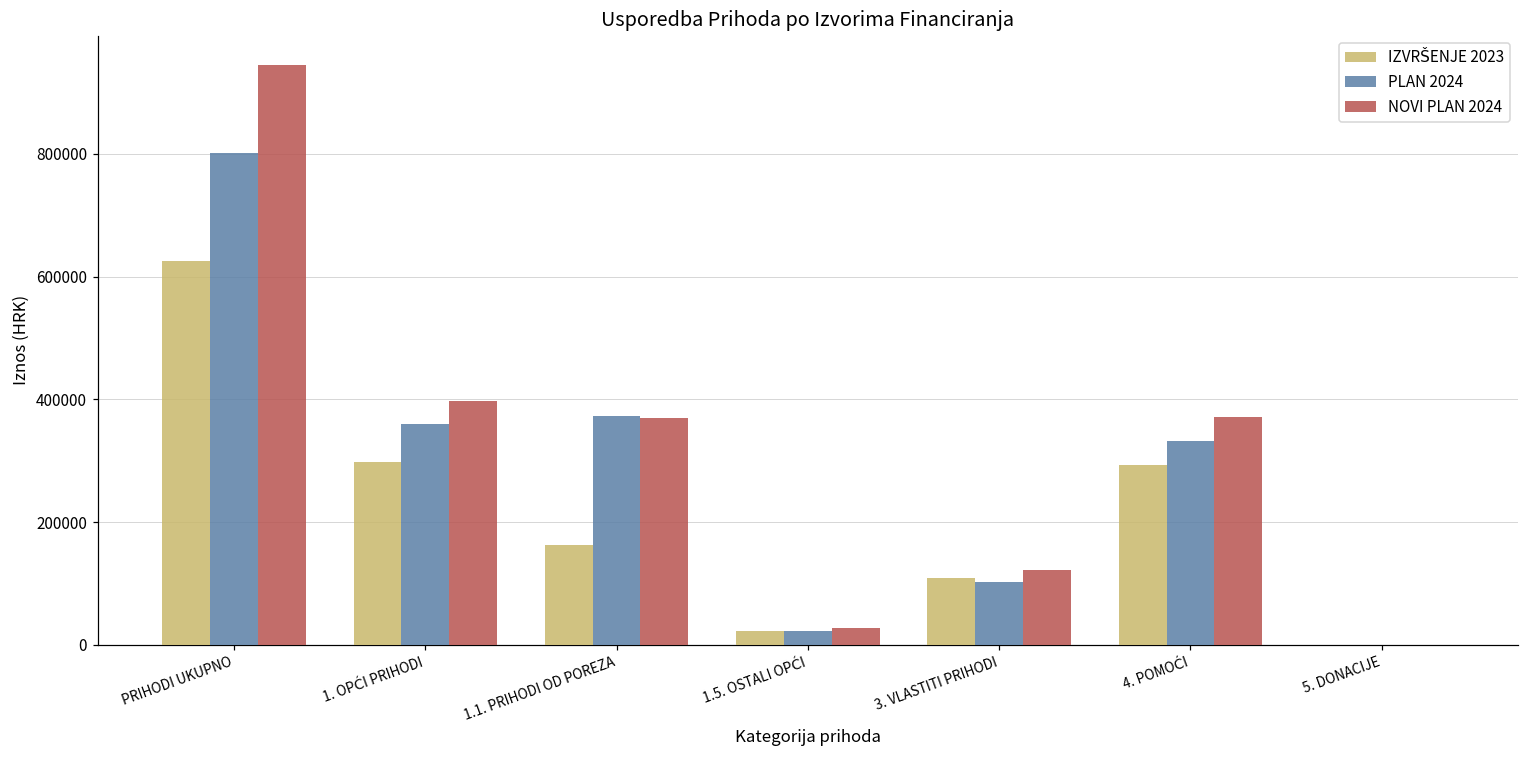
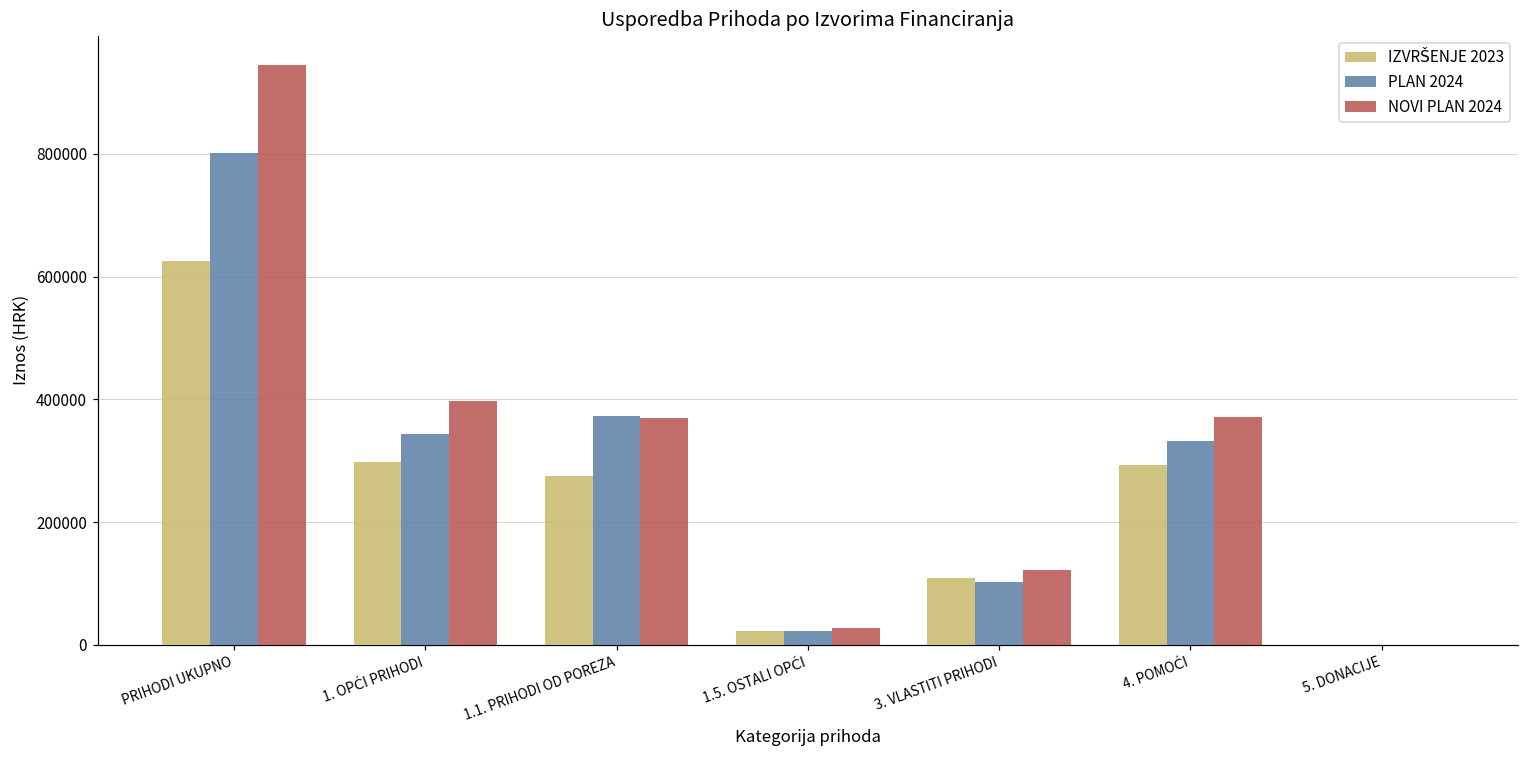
PLAN 2024, 1. OPĆI PRIHODI: 360000 -> 340000
IZVRŠENJE 2023, 1.1. PRIHODI OD POREZA: 160000 -> 270000
